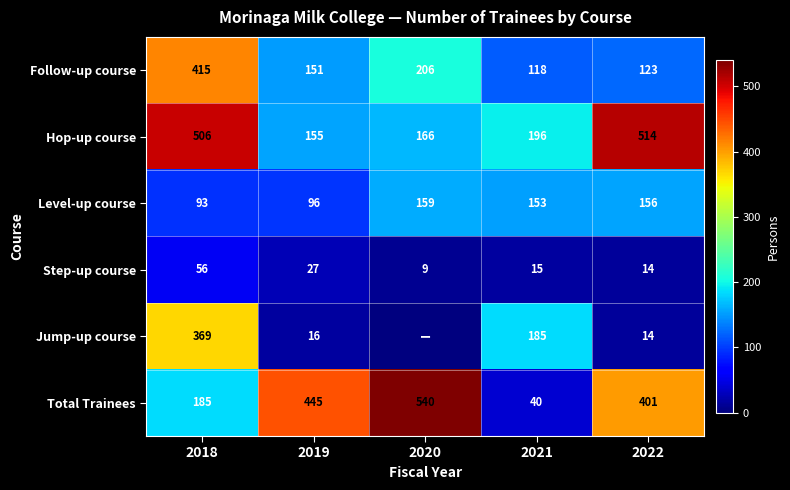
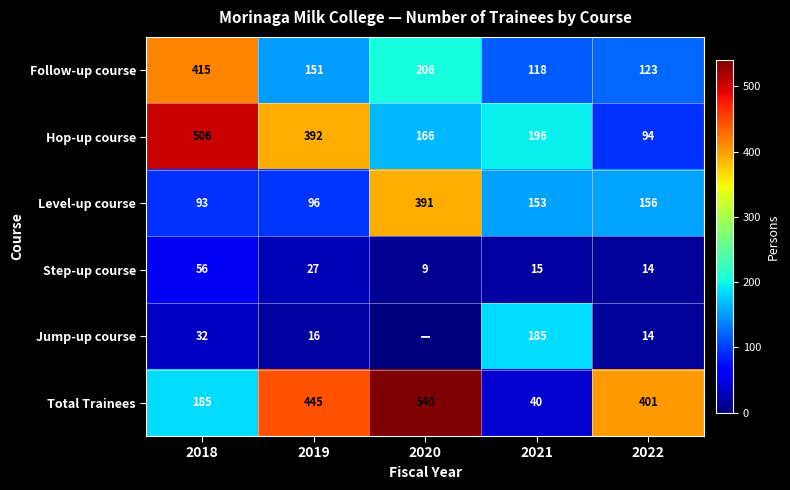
Hop-up course, 2019: 155 -> 392
Hop-up course, 2022: 514 -> 94
Level-up course, 2020: 159 -> 391
Jump-up course, 2018: 369 -> 32
